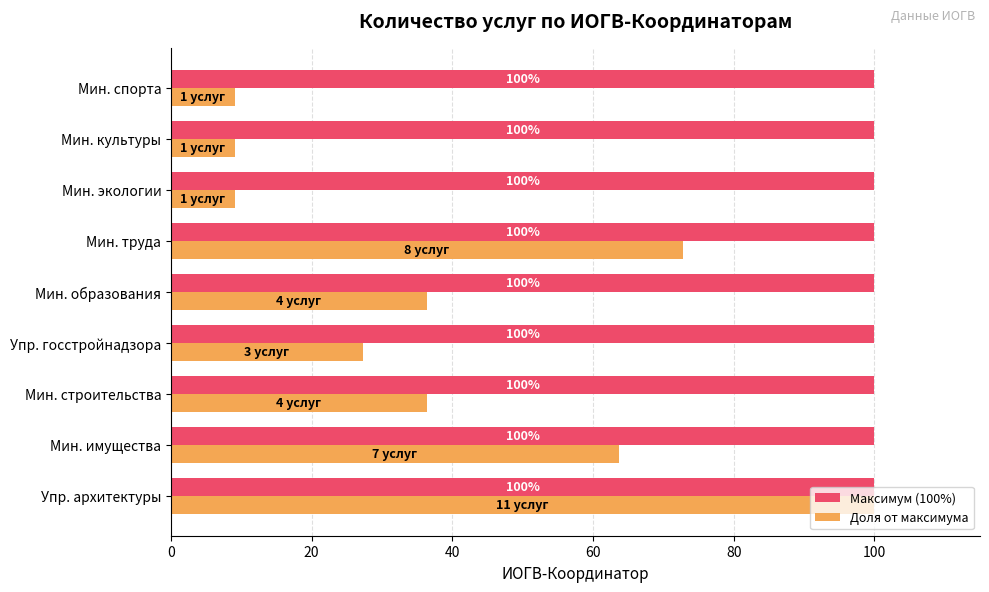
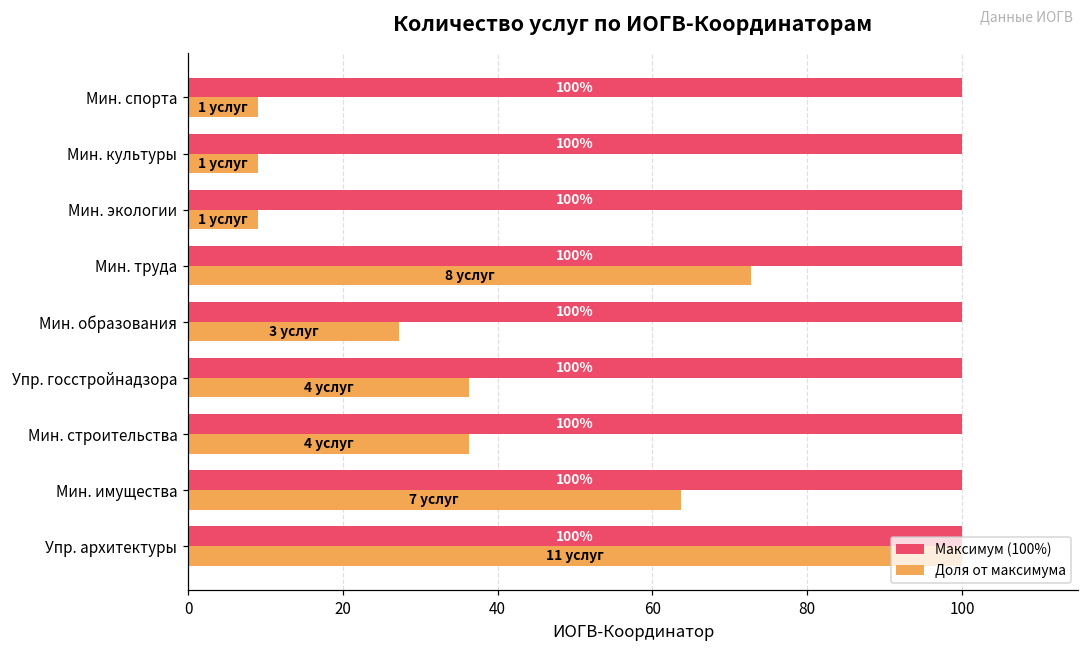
Доля от максимума, Мин. образования: 4 -> 3
Доля от максимума, Упр. госстройнадзора: 3 -> 4
